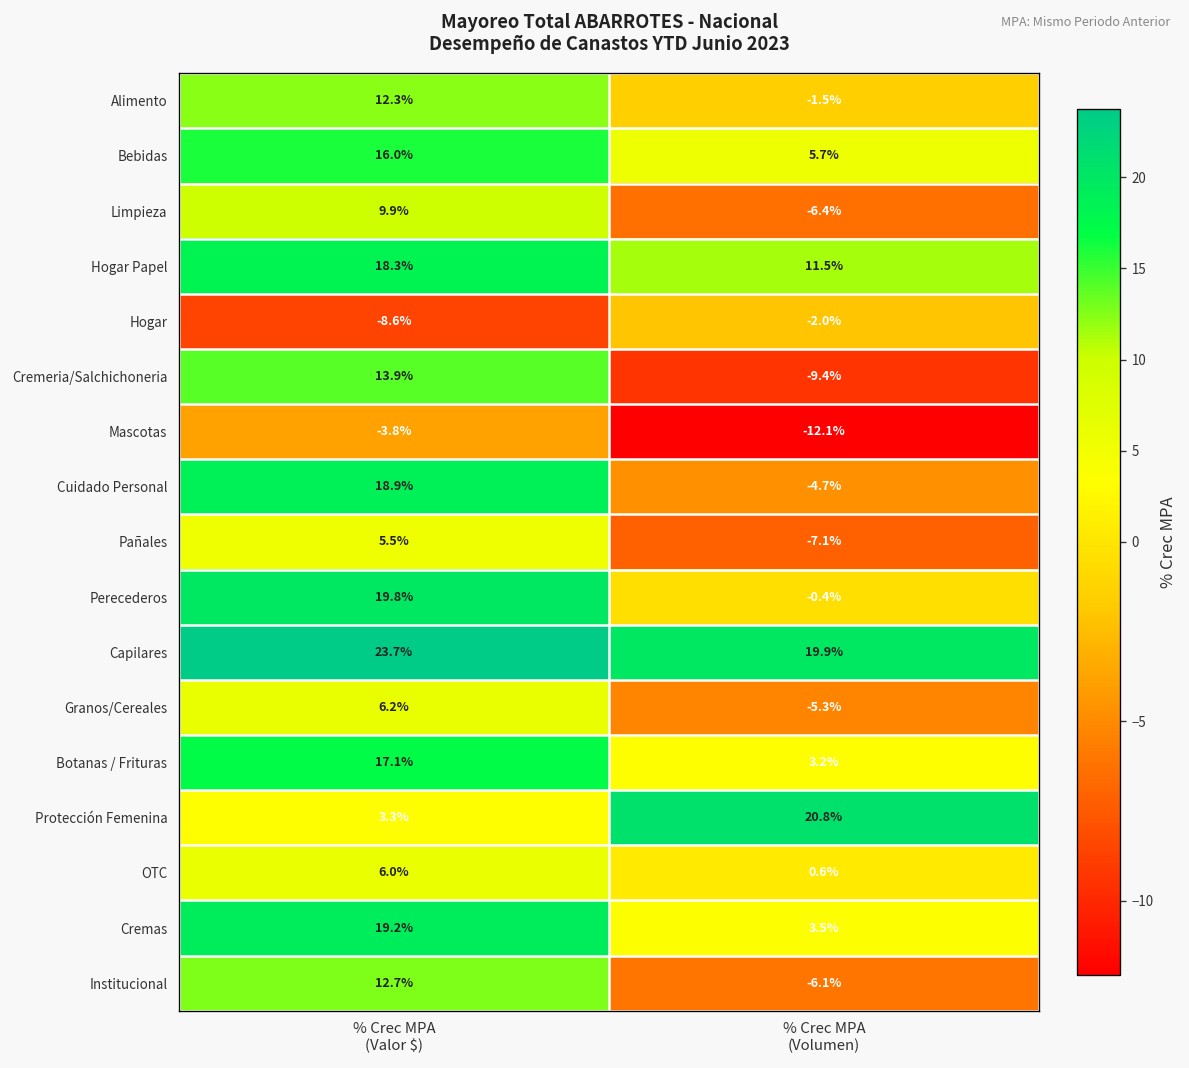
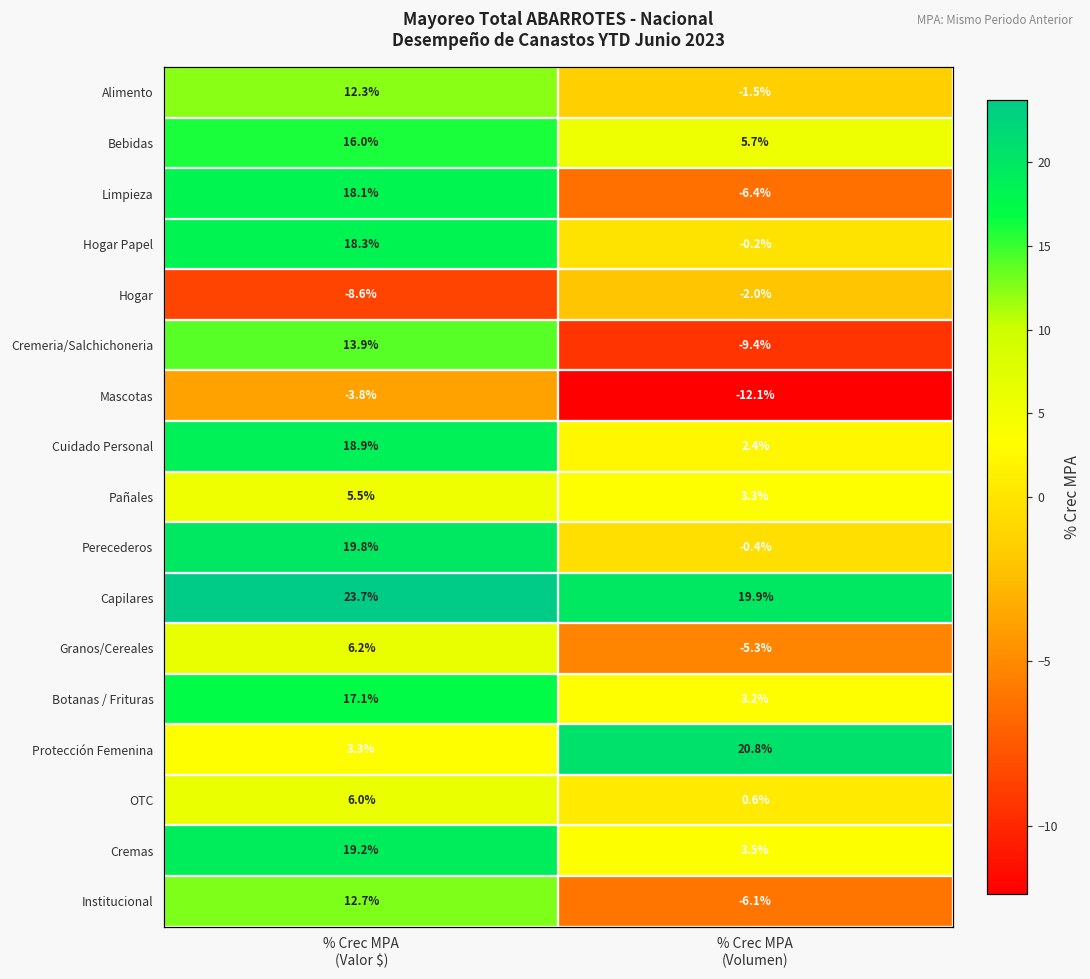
Limpieza, % Crec MPA (Valor $): 9.9% -> 18.1%
Hogar Papel, % Crec MPA (Volumen): 11.5% -> -0.2%
Cuidado Personal, % Crec MPA (Volumen): -4.7% -> 2.4%
Pañales, % Crec MPA (Volumen): -7.1% -> 3.3%
